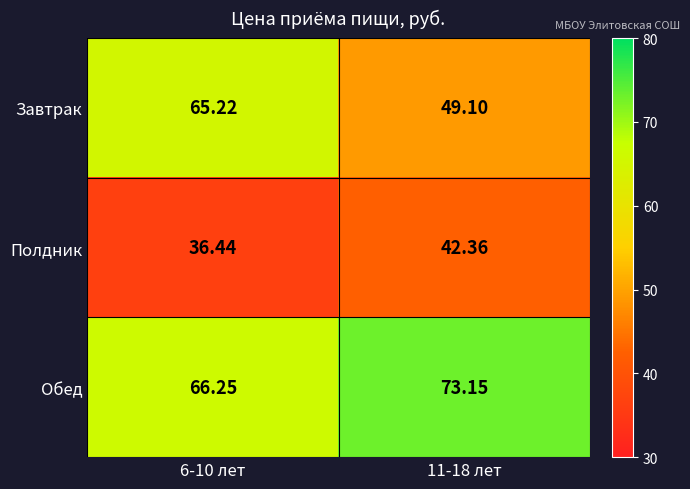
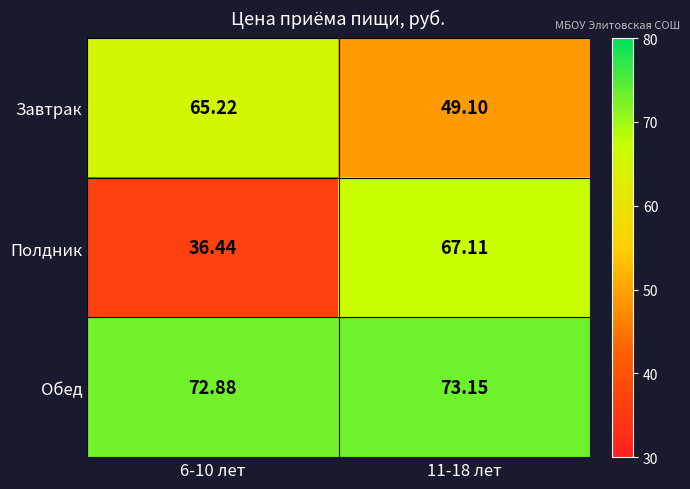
Полдник, 11-18 лет: 42.36 -> 67.11
Обед, 6-10 лет: 66.25 -> 72.88
